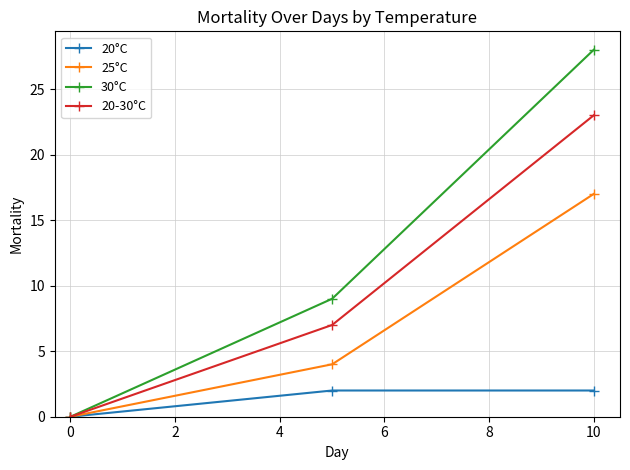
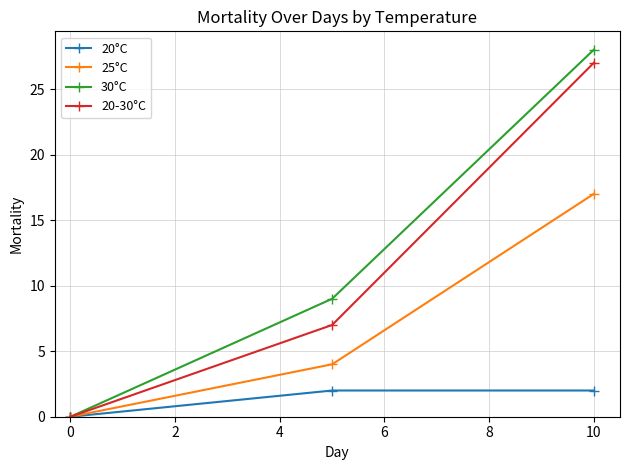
20-30°C, 10: 23 -> 27
